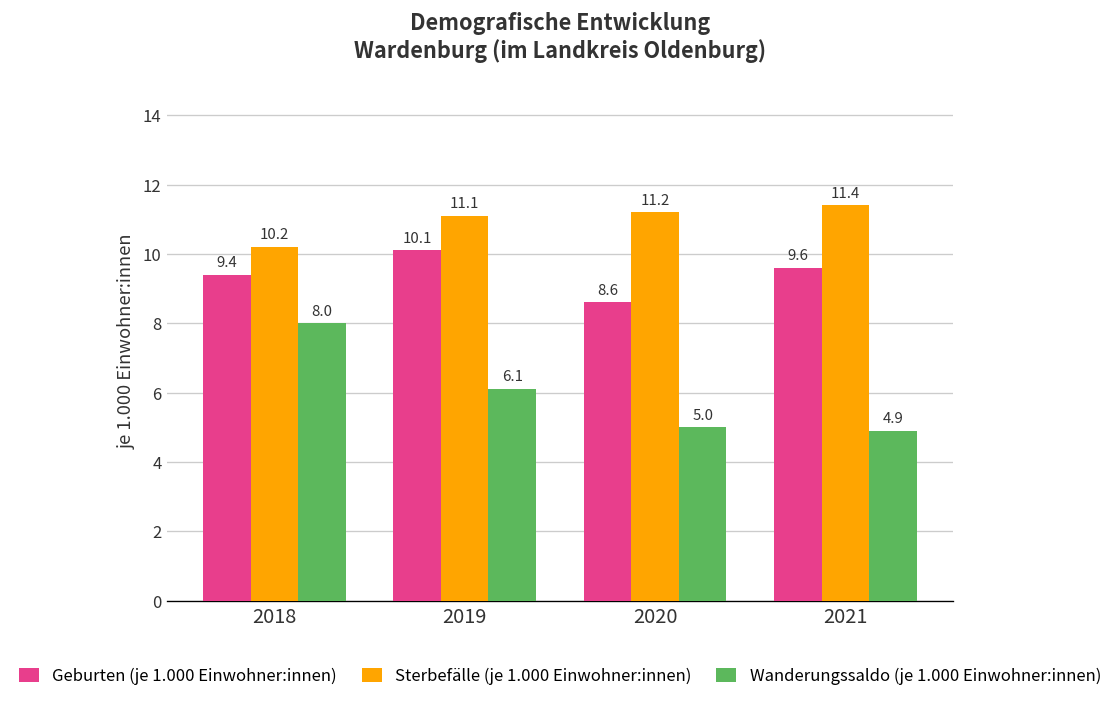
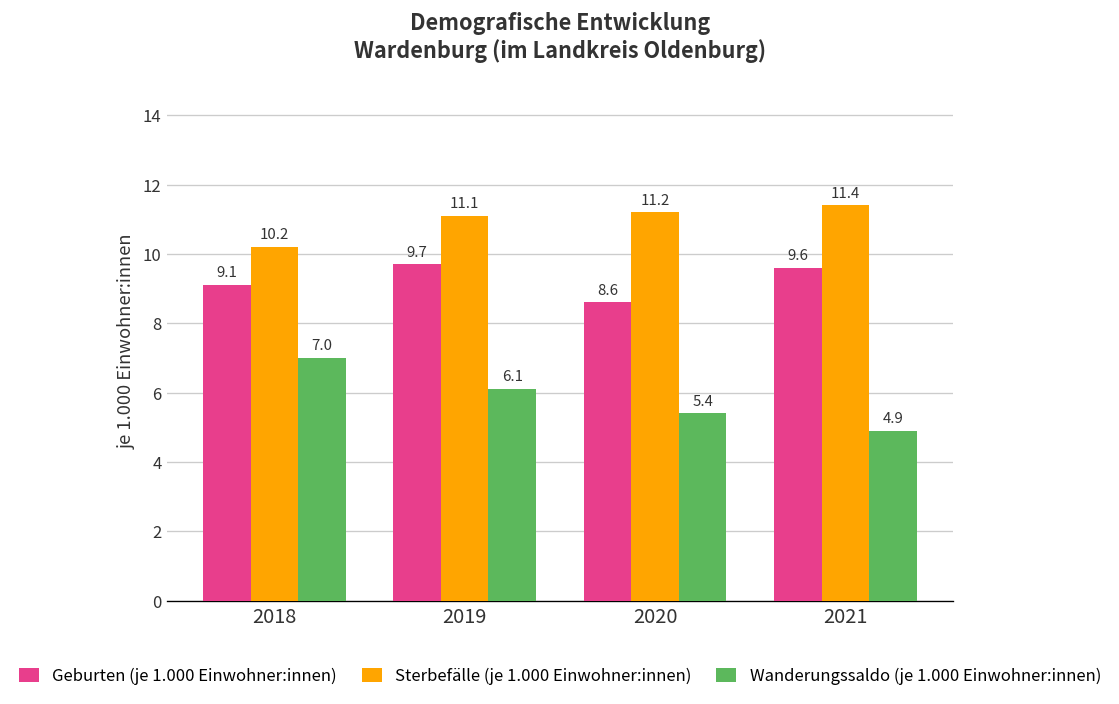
Geburten (je 1.000 Einwohner:innen), 2018: 9.4 -> 9.1
Wanderungssaldo (je 1.000 Einwohner:innen), 2018: 8.0 -> 7.0
Geburten (je 1.000 Einwohner:innen), 2019: 10.1 -> 9.7
Wanderungssaldo (je 1.000 Einwohner:innen), 2020: 5.0 -> 5.4
